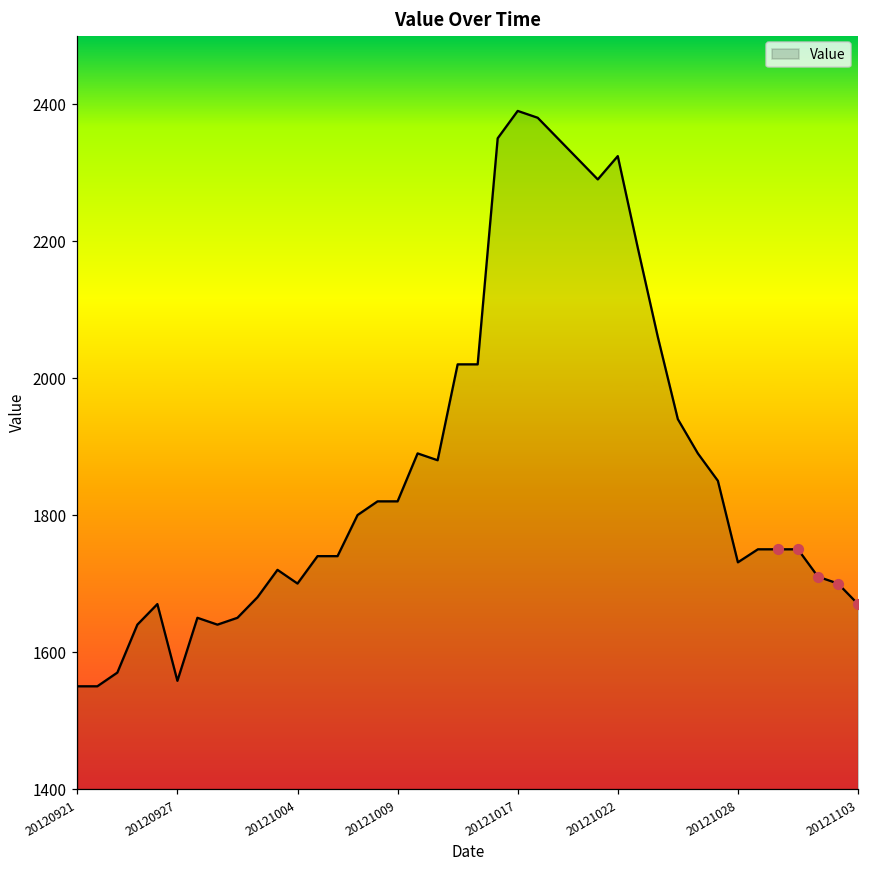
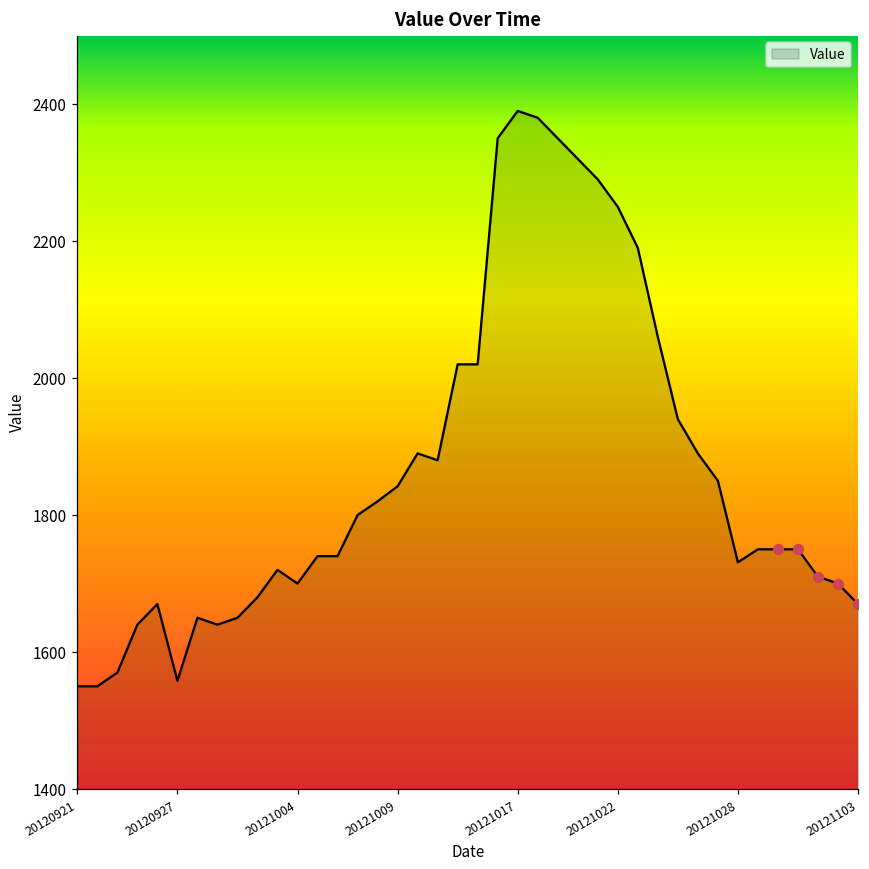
Value, 20121009: 1820 -> 1840
Value, 20121022: 2320 -> 2250
